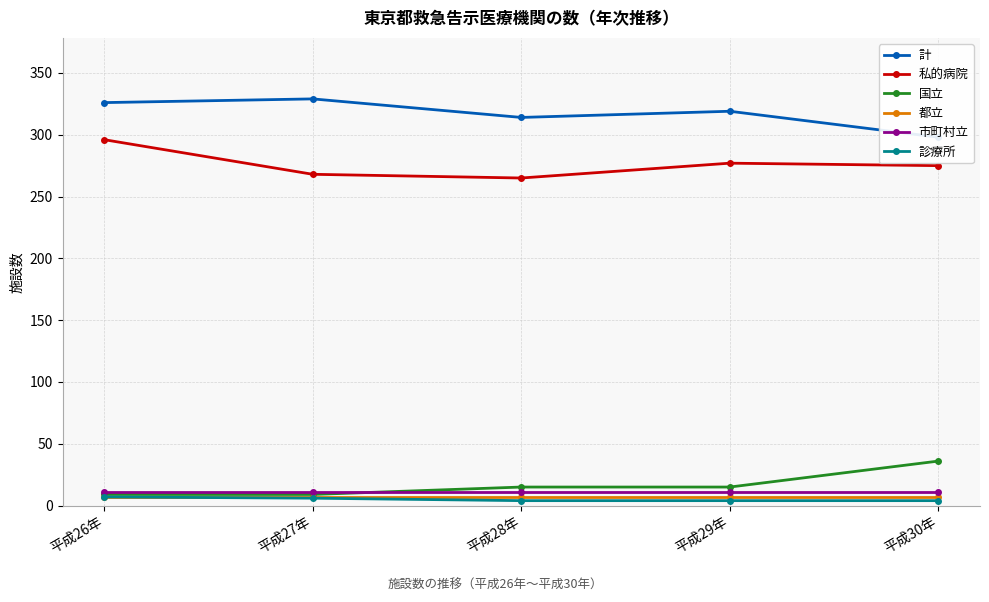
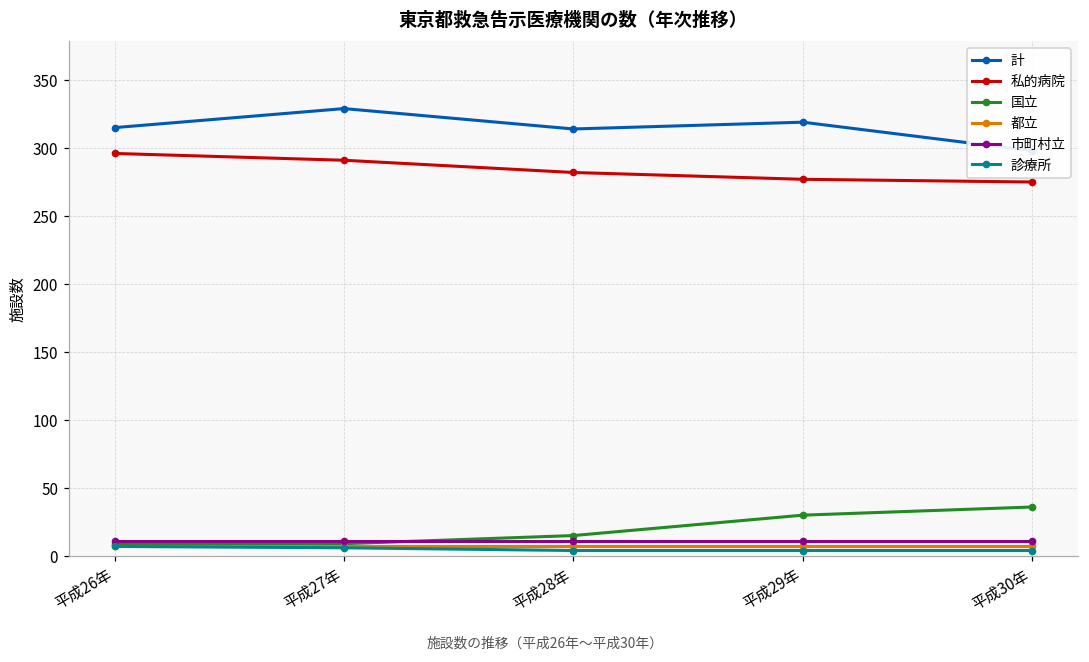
計, 平成26年: 326 -> 315
私的病院, 平成27年: 268 -> 291
私的病院, 平成28年: 265 -> 282
国立, 平成29年: 15 -> 30
